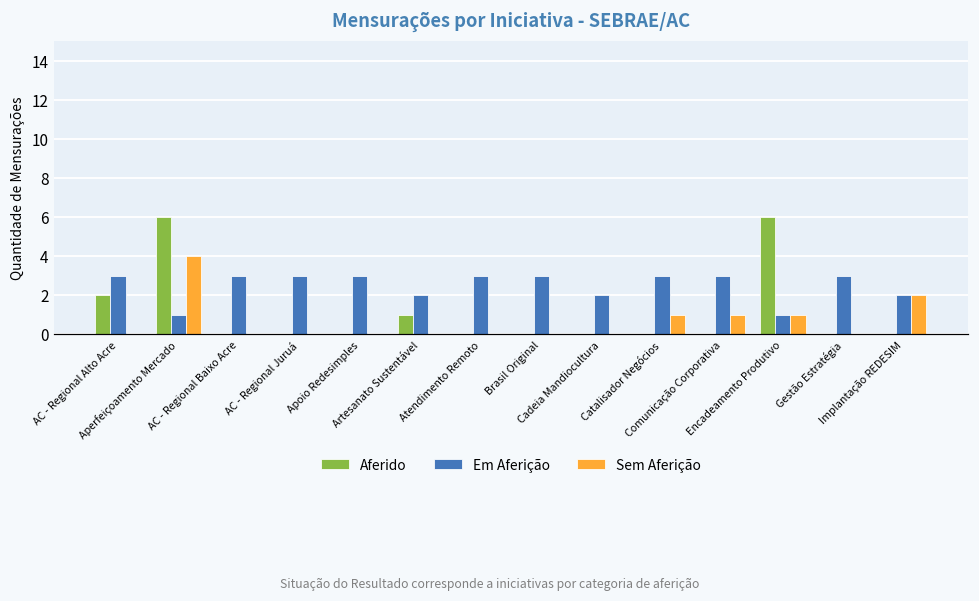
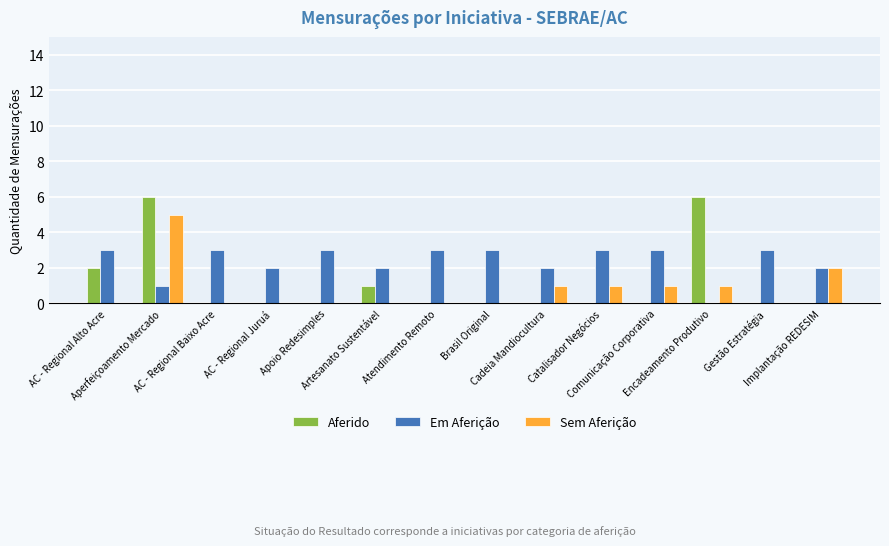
Sem Aferição, Aperfeiçoamento Mercado: 4 -> 5
Em Aferição, AC - Regional Juruá: 3 -> 2
Sem Aferição, Cadeia Mandiocultura: 0 -> 1
Em Aferição, Encadeamento Produtivo: 1 -> 0
